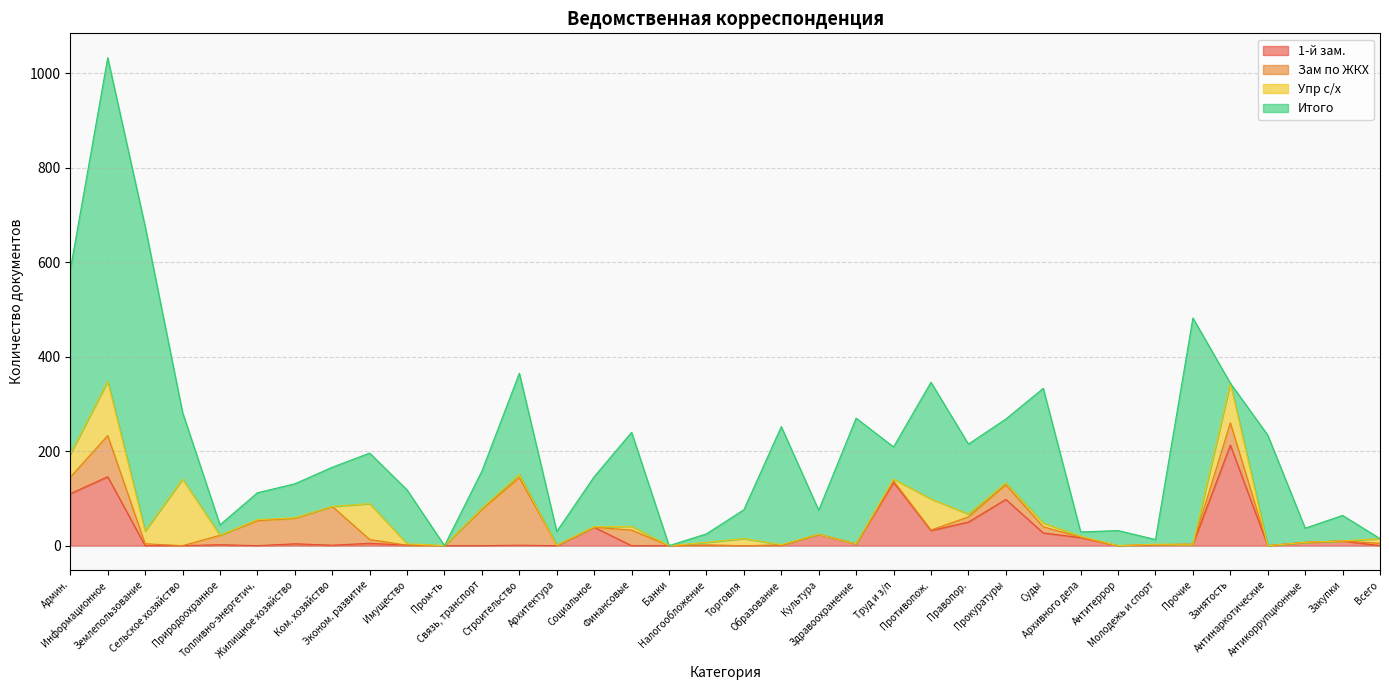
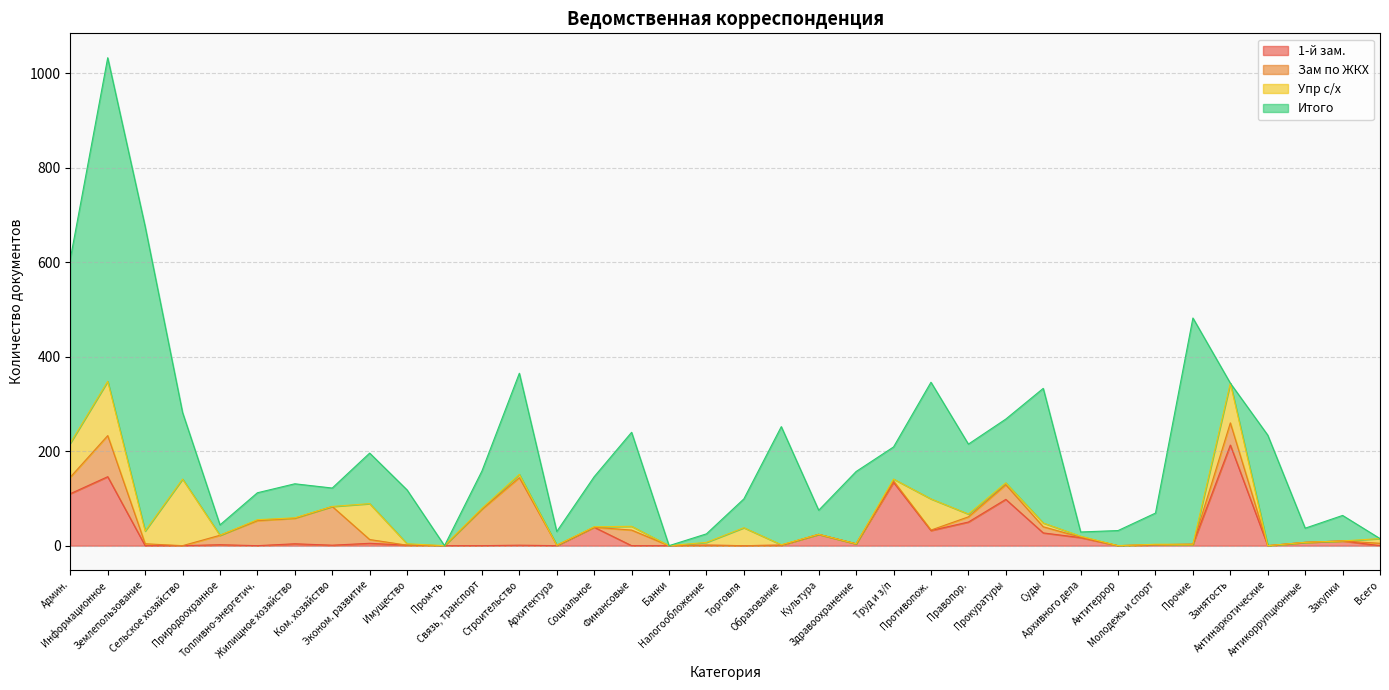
Упр с/х, Админ.: 50 -> 70
Итого, Ком. хозяйство: 80 -> 40
Упр с/х, Торговля: 20 -> 40
Итого, Здравоохранение: 270 -> 150
Итого, Молодежь и спорт: 10 -> 70
